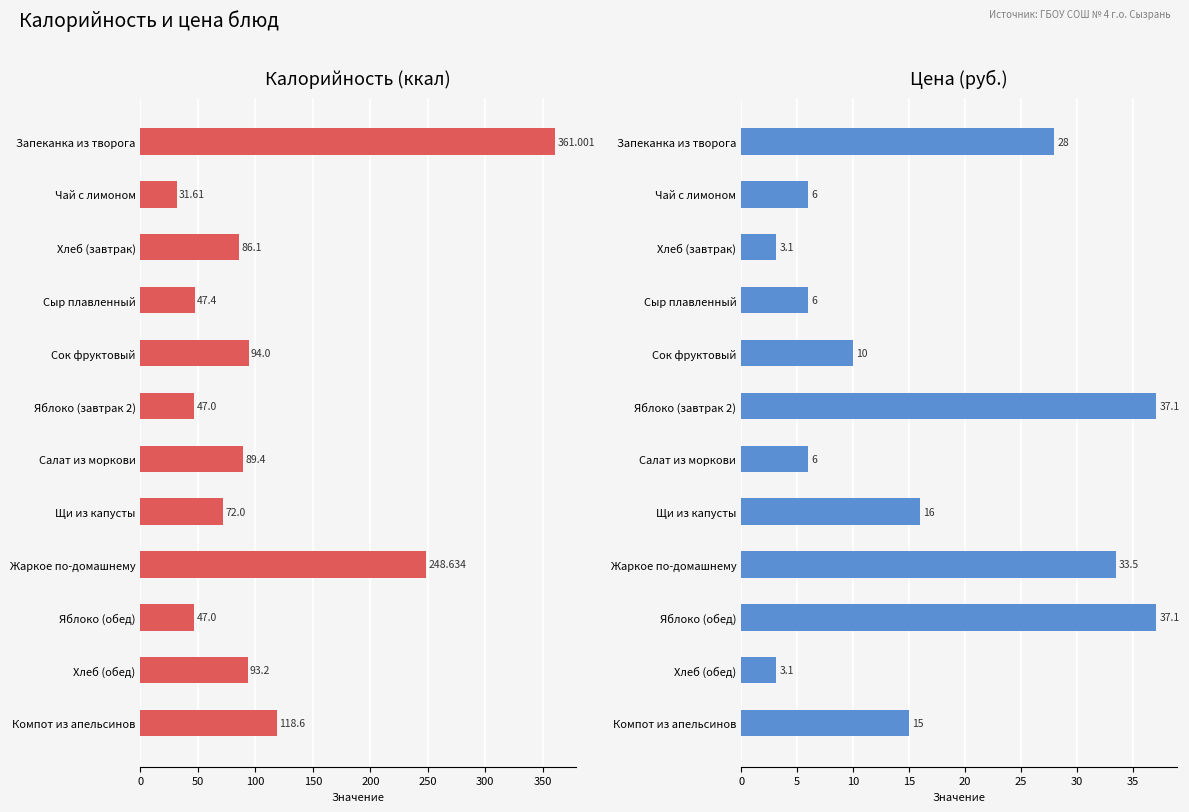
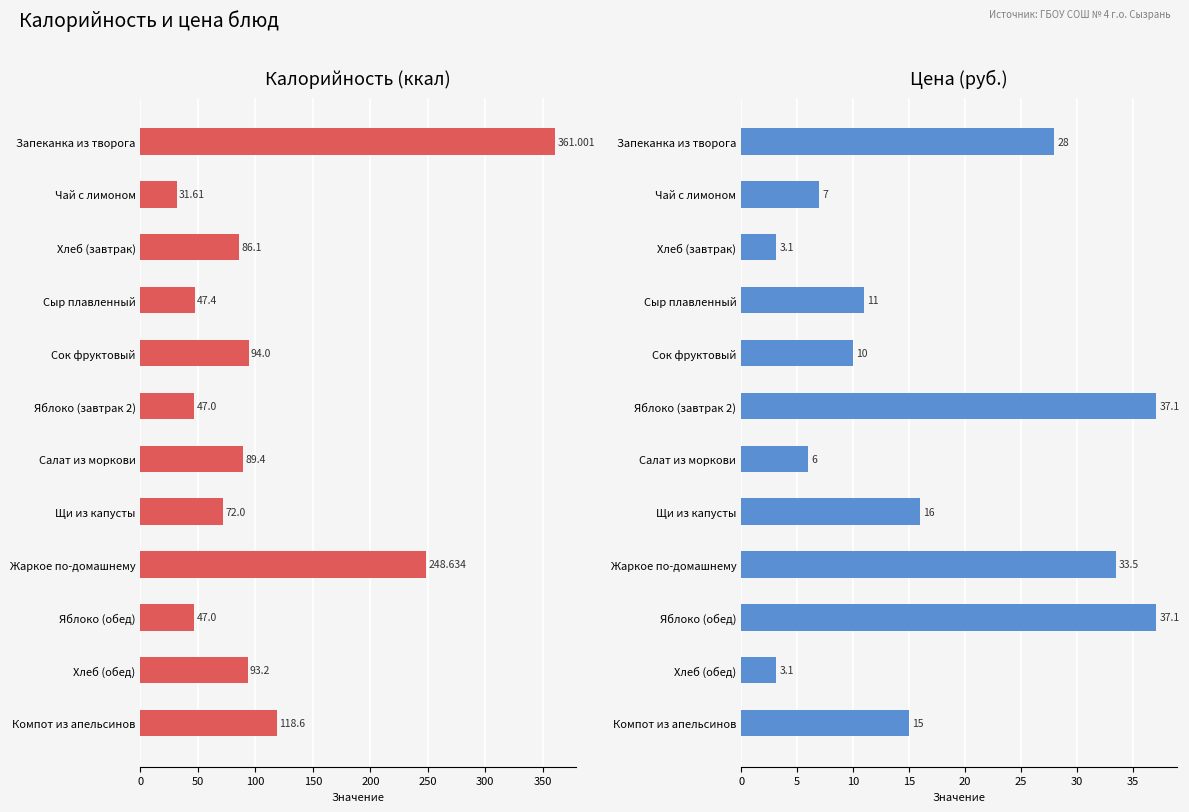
Цена (руб.), Чай с лимоном: 6 -> 7
Цена (руб.), Сыр плавленный: 6 -> 11
